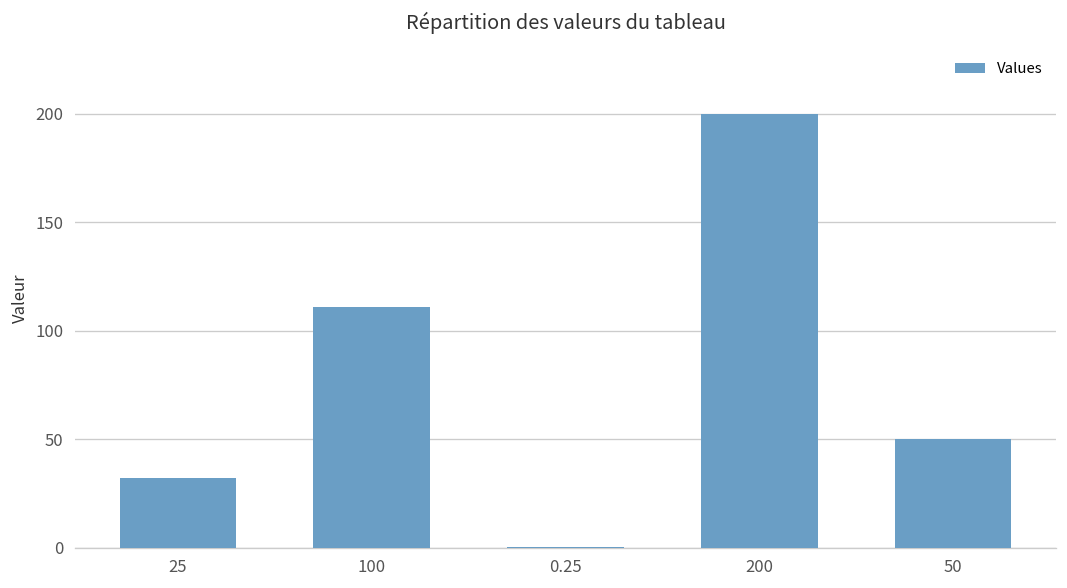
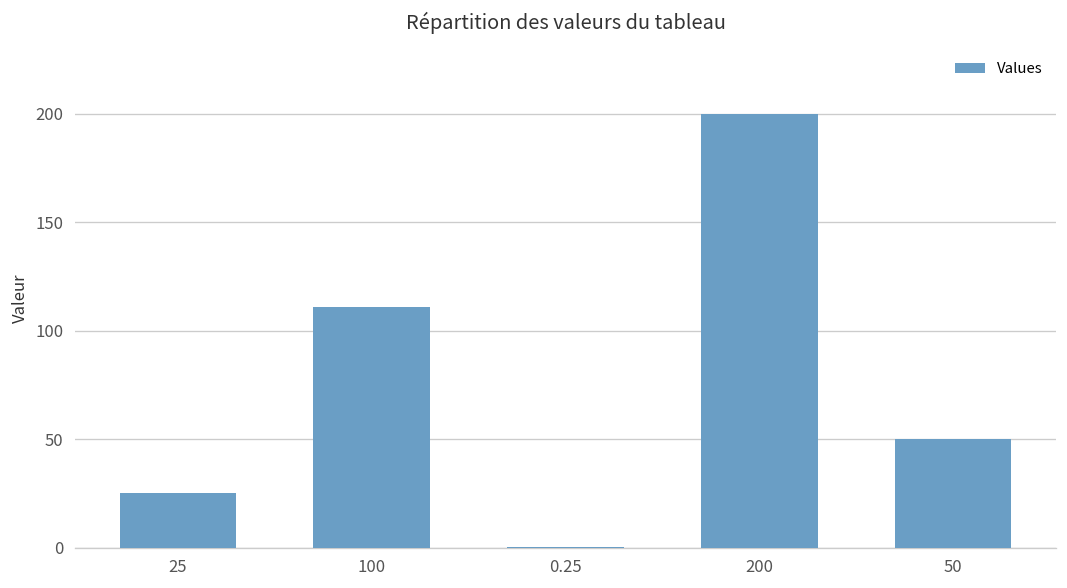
25: 32 -> 25
